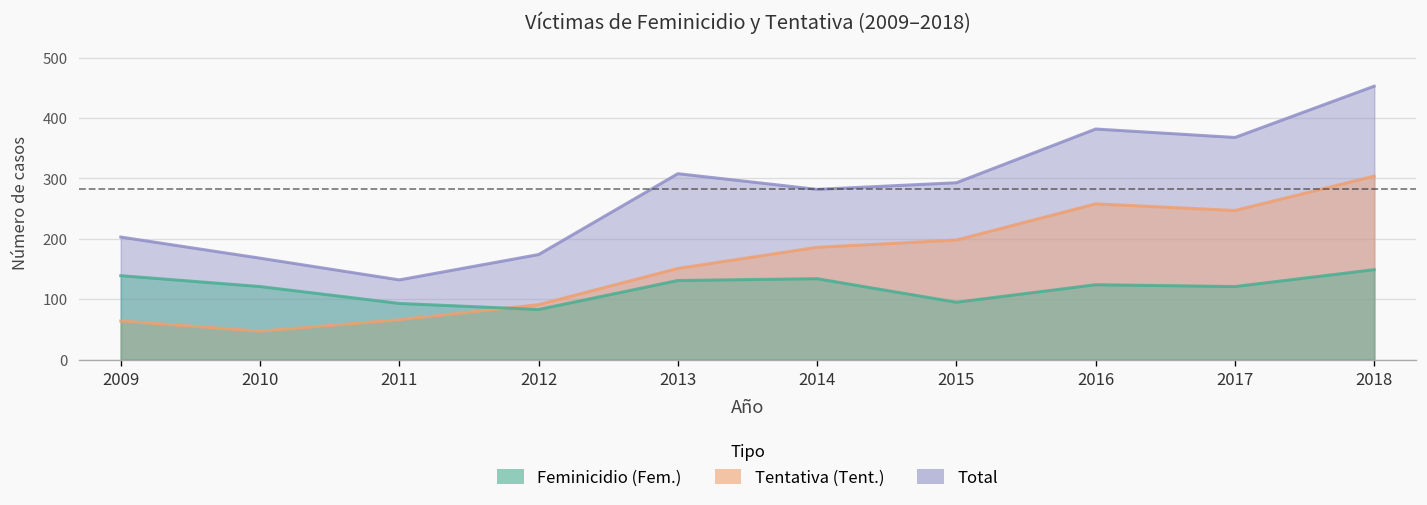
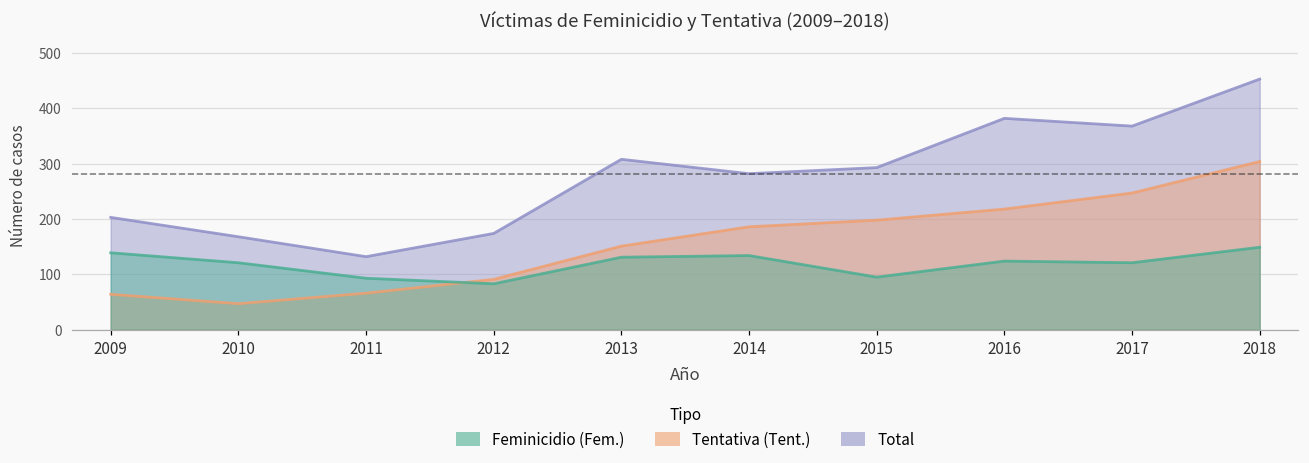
Tentativa (Tent.), 2016: 260 -> 220
